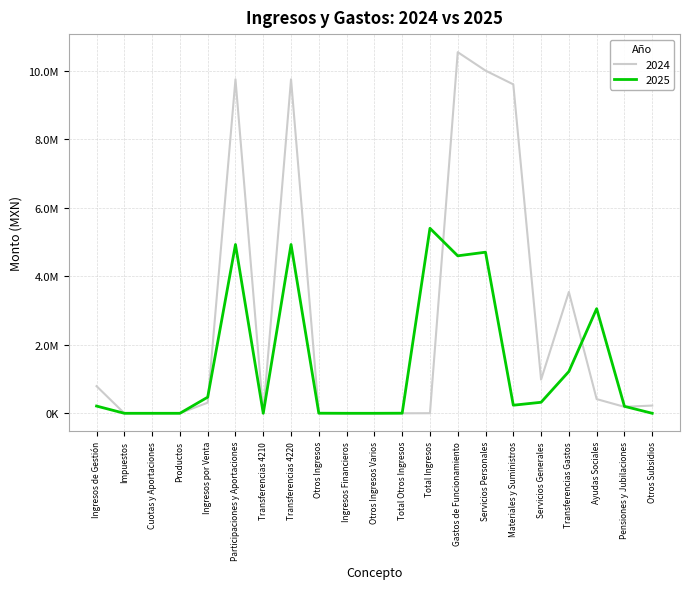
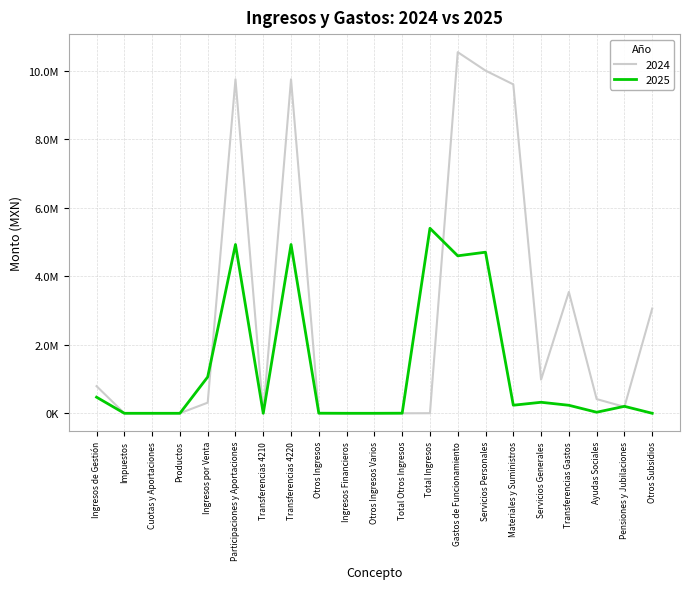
2025, Ingresos de Gestión: 200000 -> 500000
2025, Ingresos por Venta: 500000 -> 1100000
2025, Transferencias Gastos: 1200000 -> 200000
2025, Ayudas Sociales: 3100000 -> 0
2024, Otros Subsidios: 200000 -> 3100000
